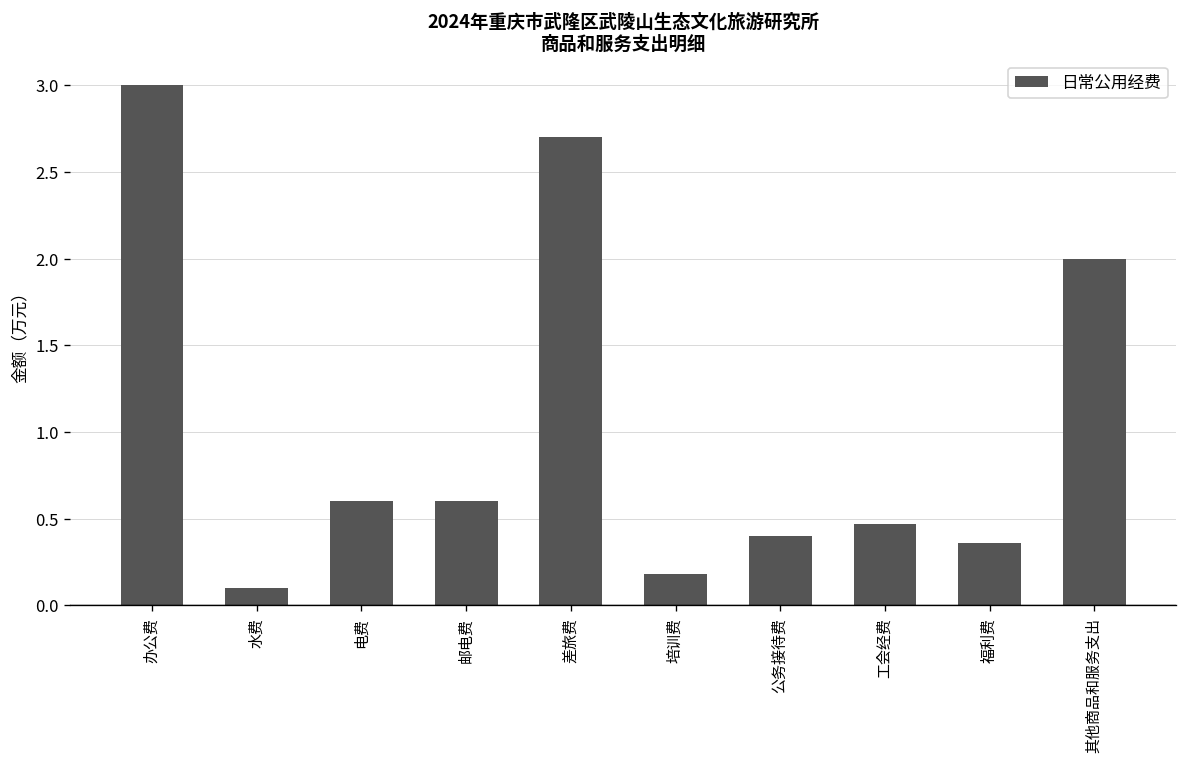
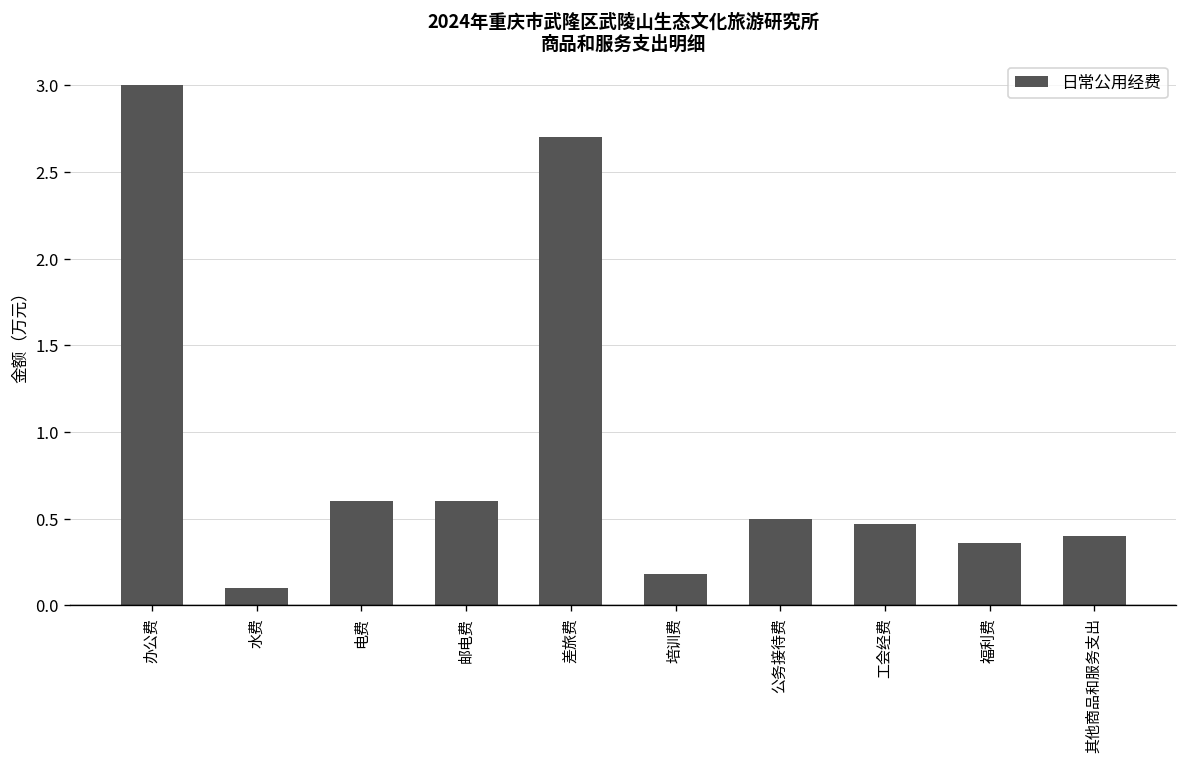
公务接待费: 0.4 -> 0.5
其他商品和服务支出: 2.0 -> 0.4
